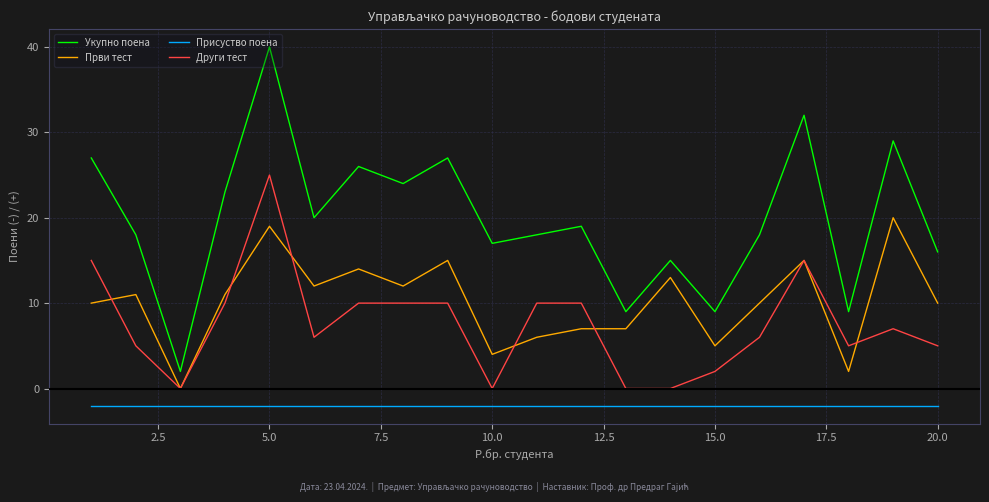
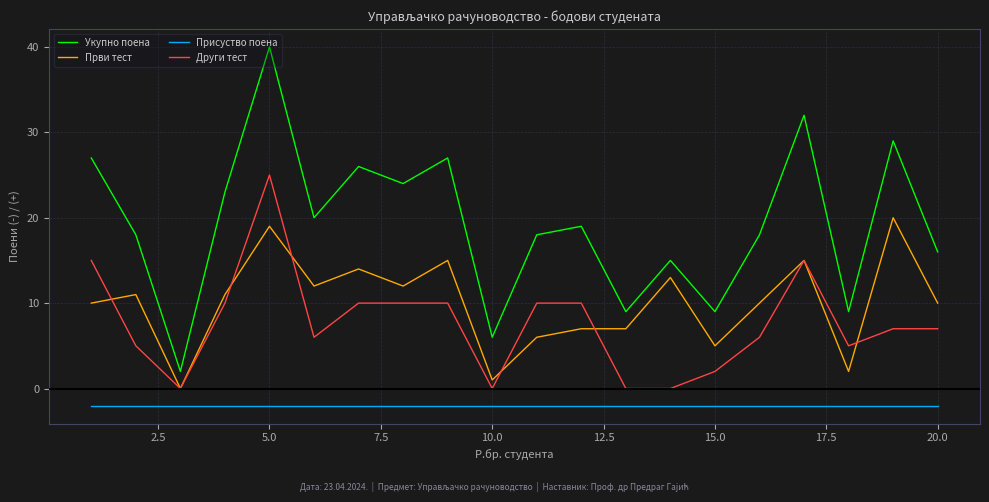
Укупно поена, 10.0: 17 -> 6
Први тест, 10.0: 4 -> 1
Други тест, 20.0: 5 -> 7
